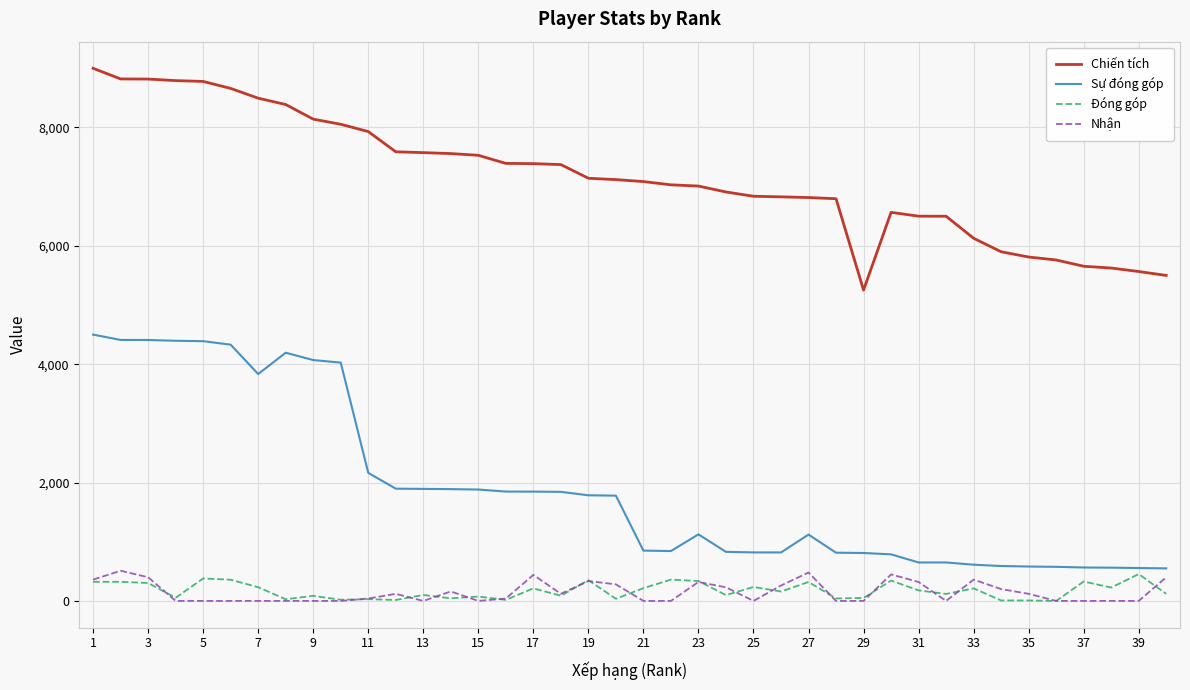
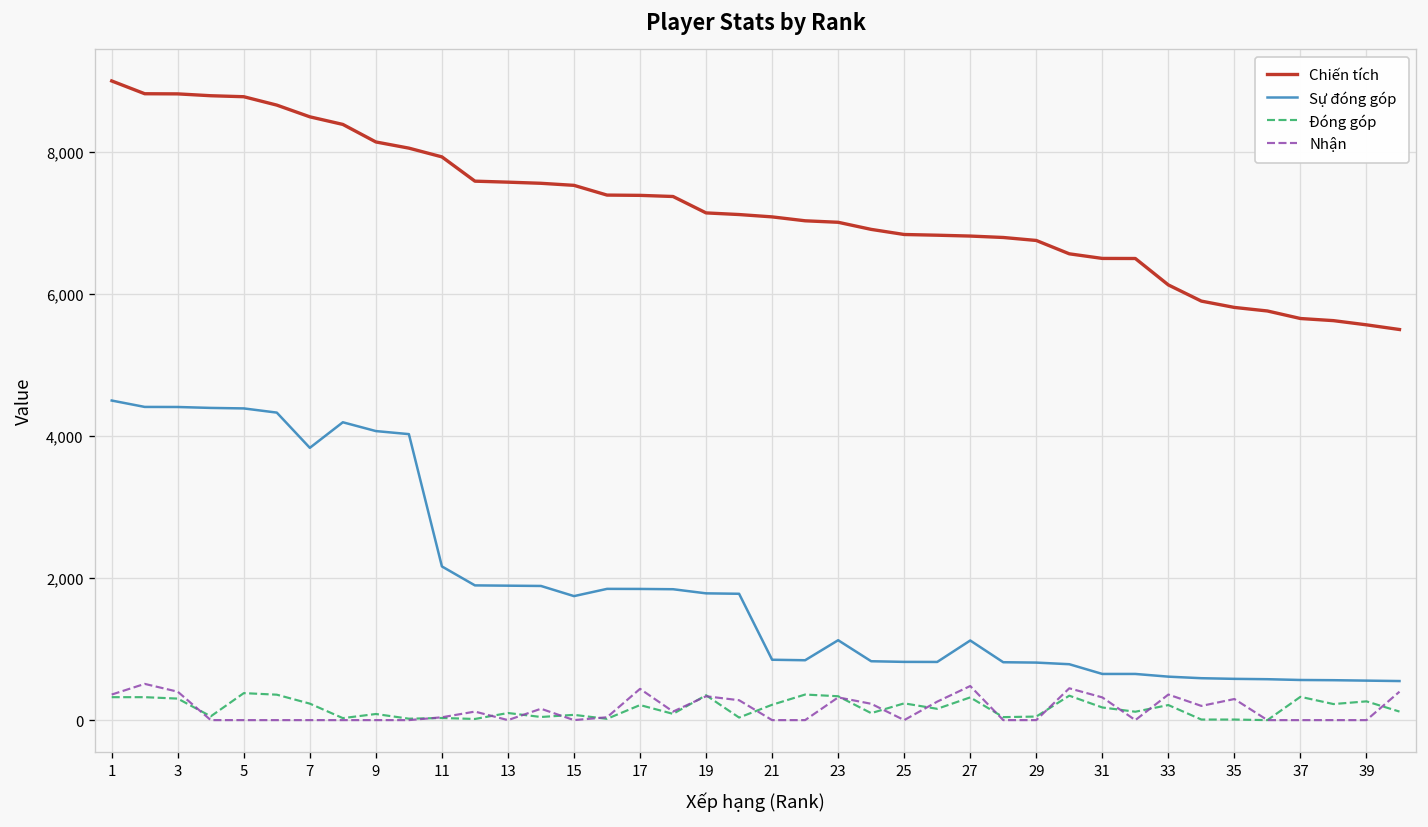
Sự đóng góp, 15: 1,900 -> 1,700
Chiến tích, 29: 5,300 -> 6,800
Nhận, 35: 100 -> 300
Đóng góp, 39: 500 -> 300
